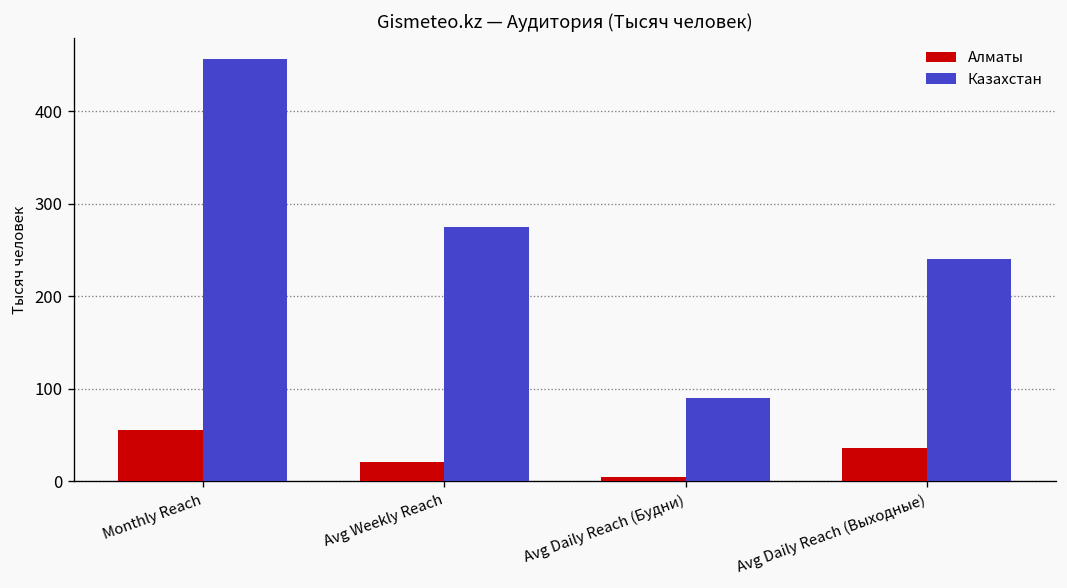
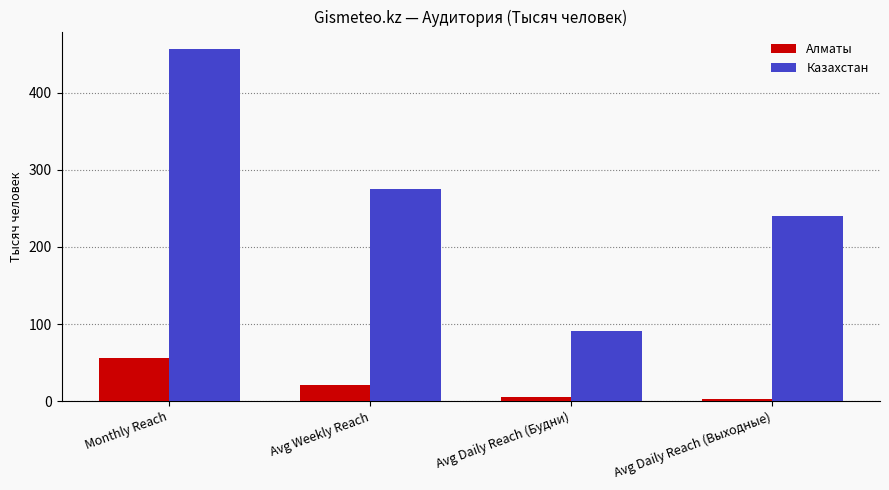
Алматы, Avg Daily Reach (Выходные): 40 -> 0
